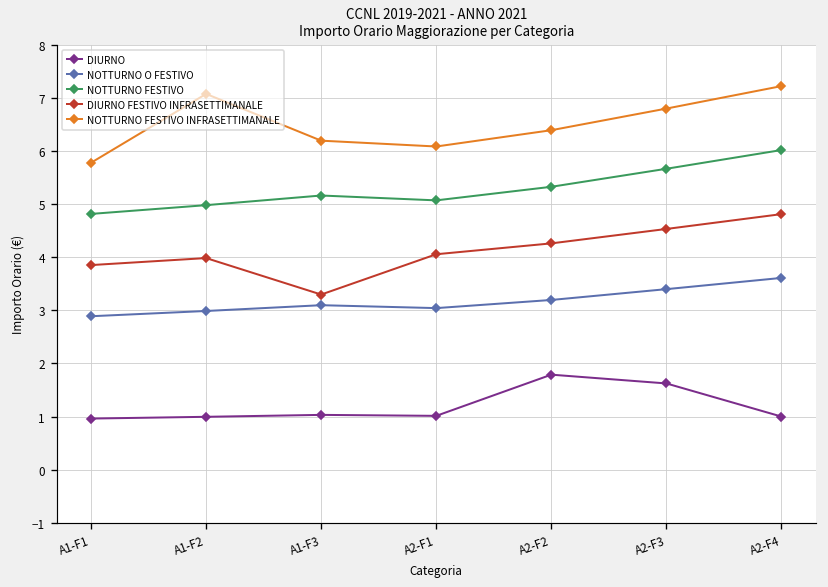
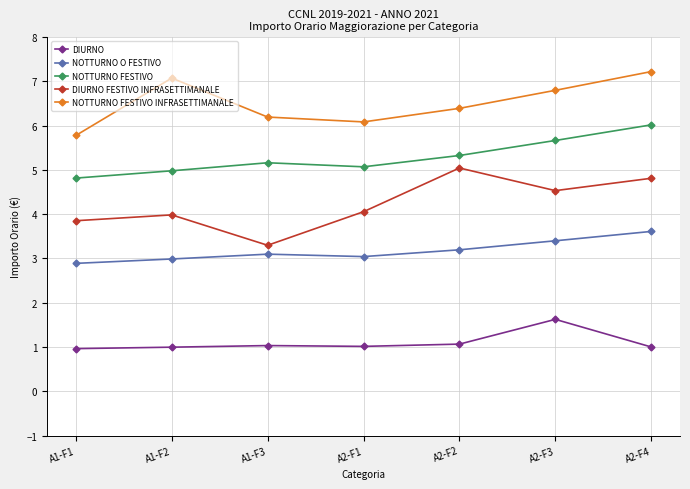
DIURNO, A2-F2: 1.8 -> 1.1
DIURNO FESTIVO INFRASETTIMANALE, A2-F2: 4.3 -> 5.0
